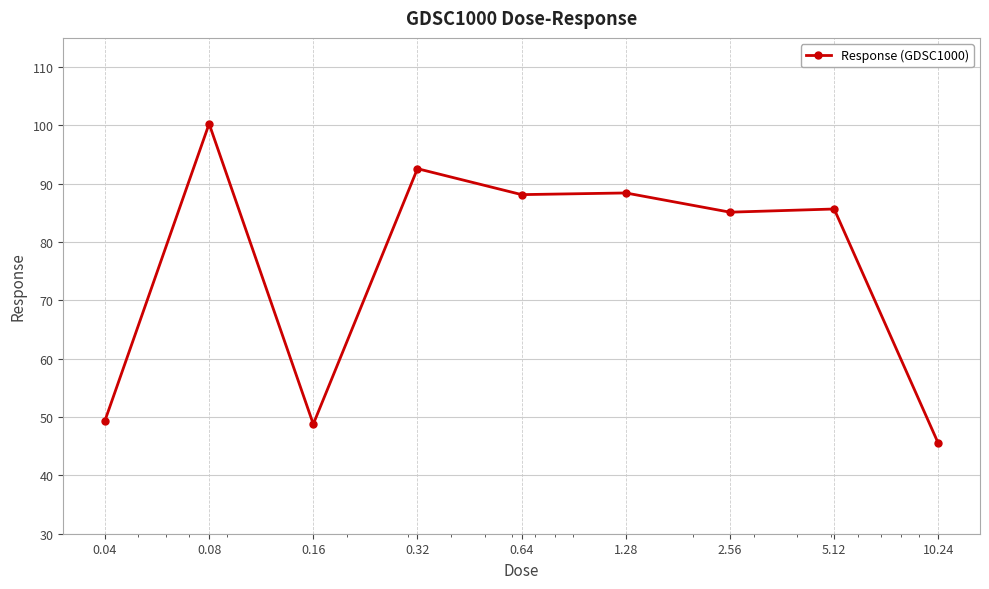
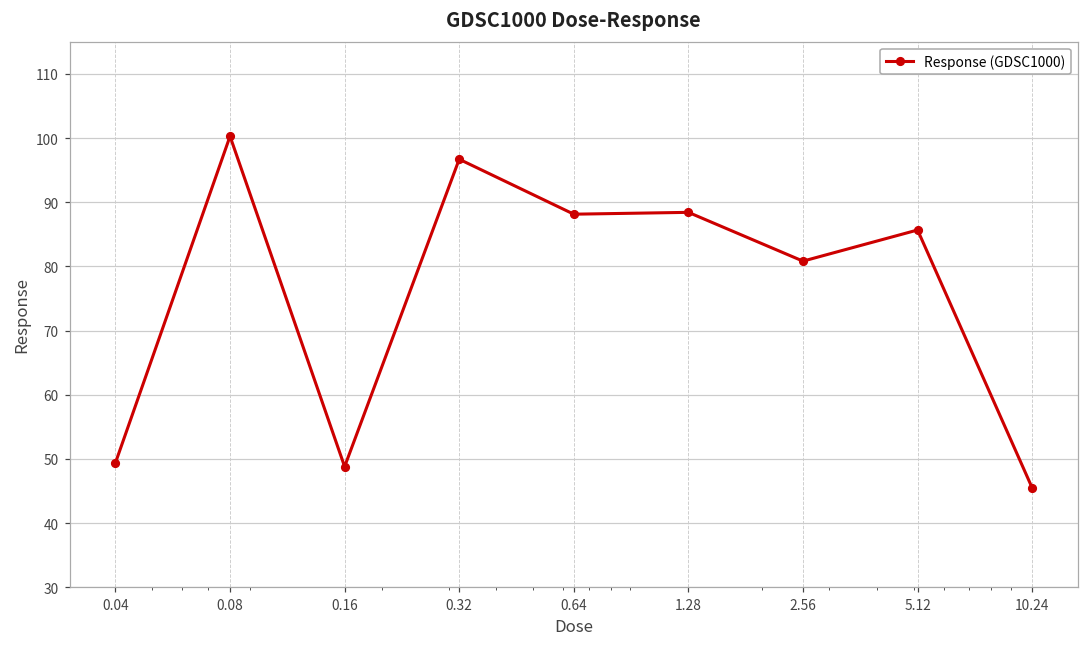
0.32: 93 -> 97
2.56: 85 -> 81
